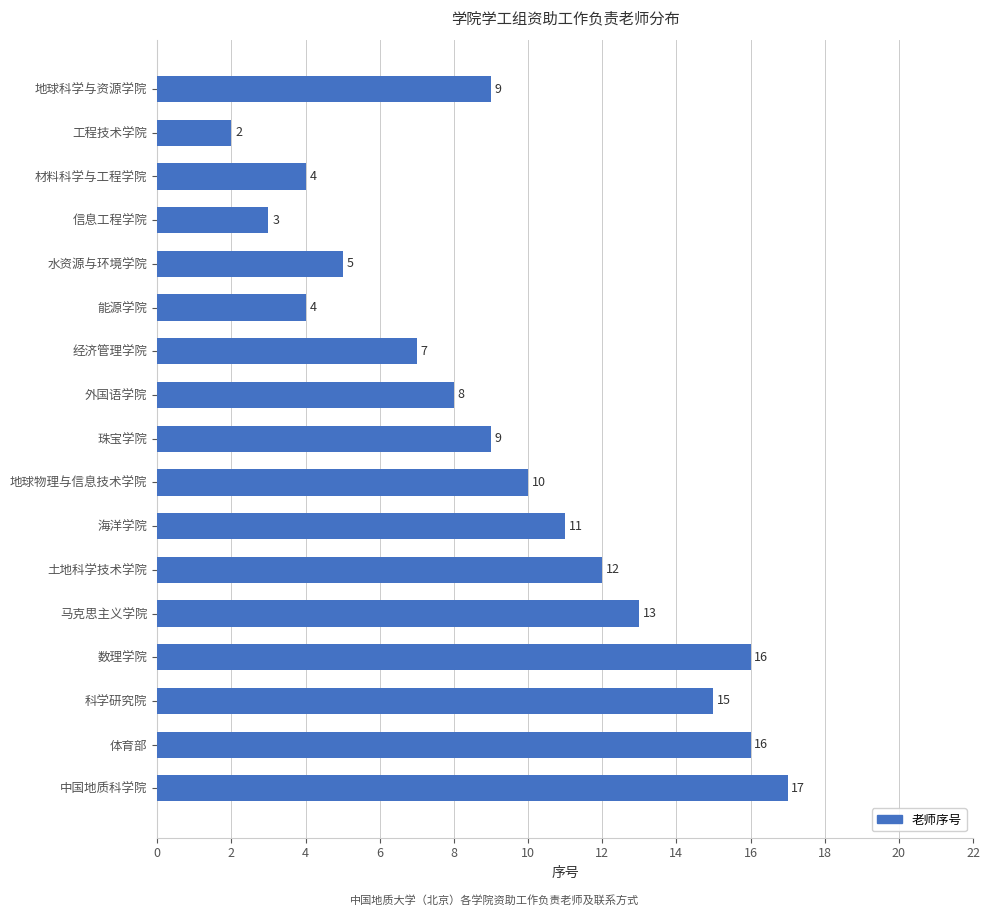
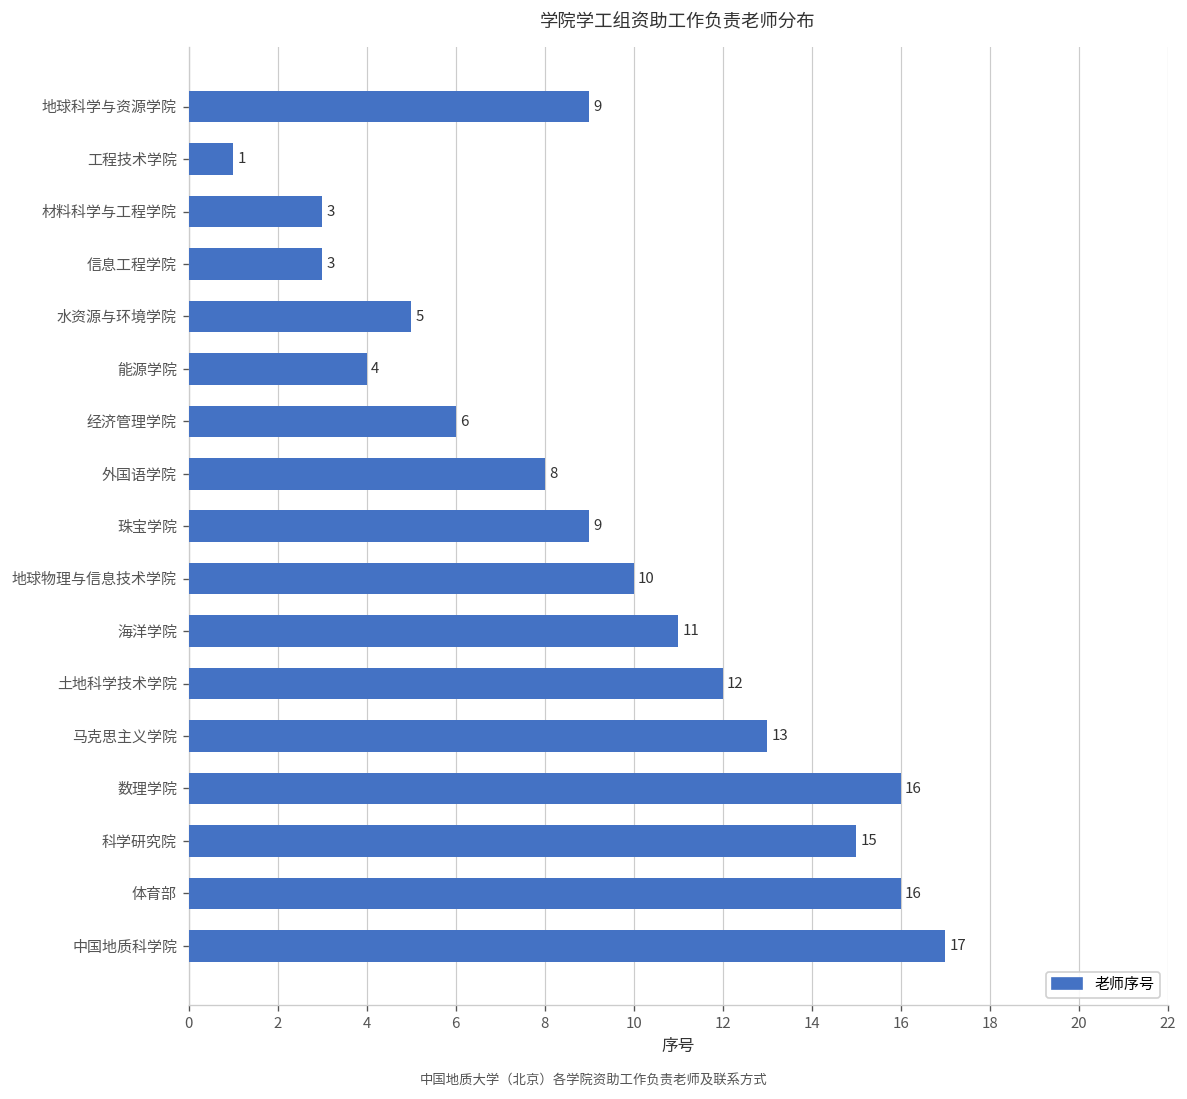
工程技术学院: 2 -> 1
材料科学与工程学院: 4 -> 3
经济管理学院: 7 -> 6
